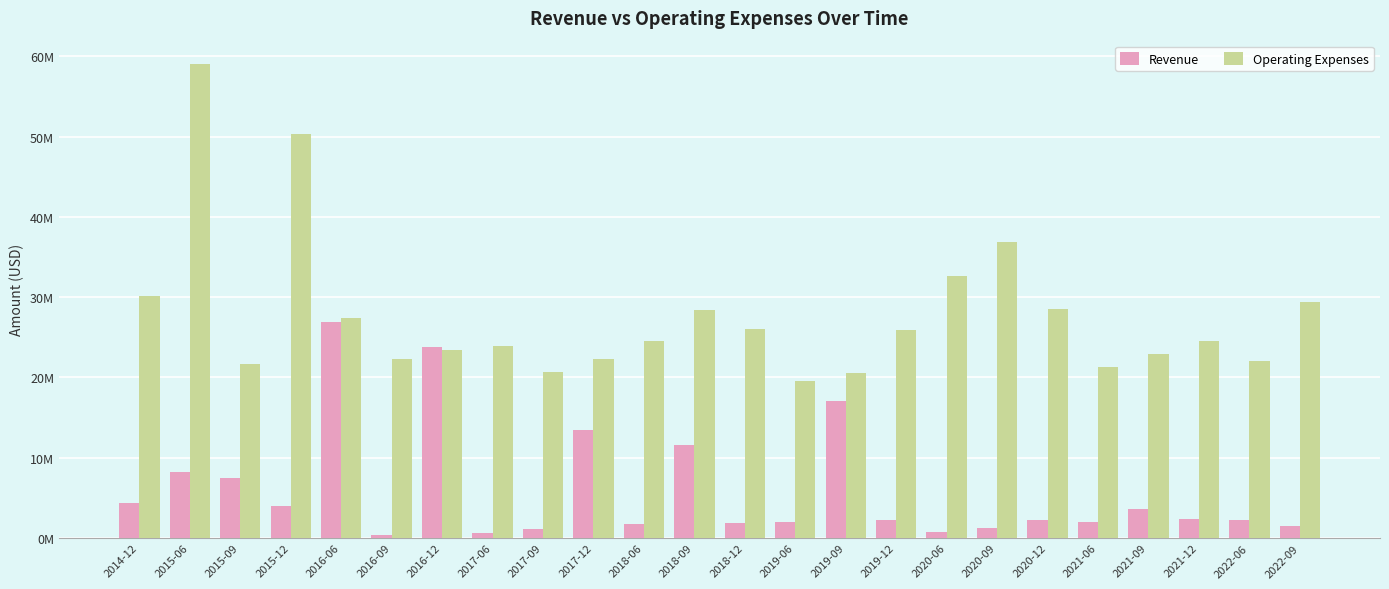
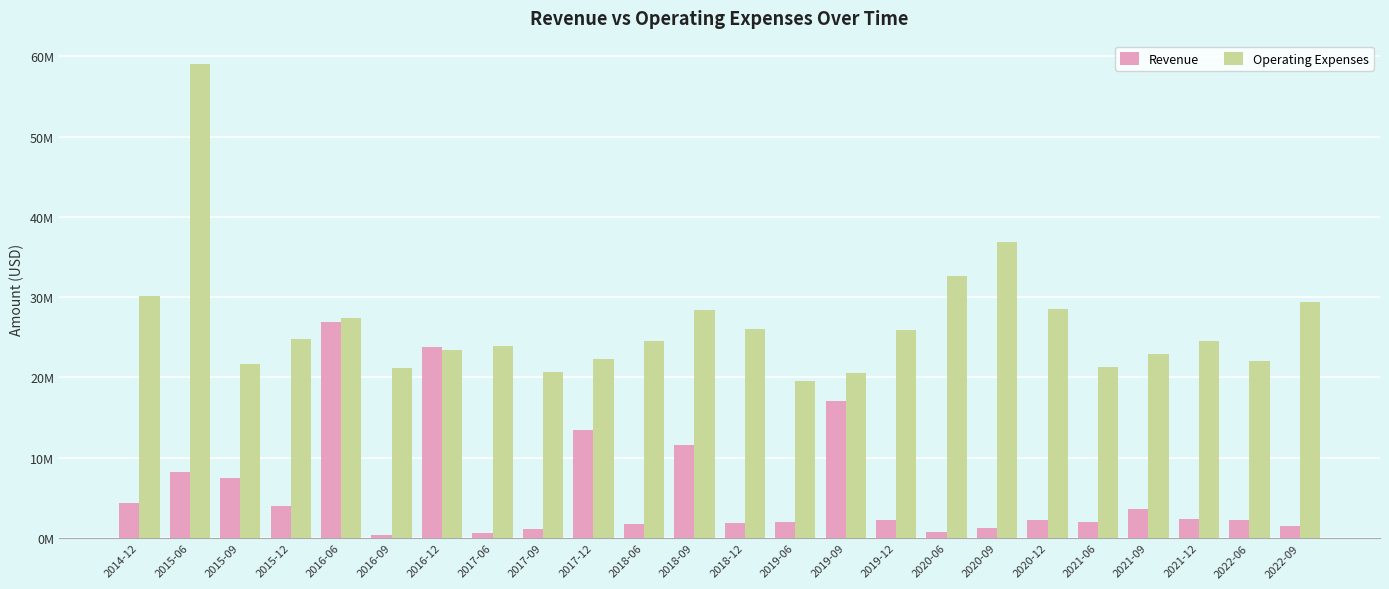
Operating Expenses, 2015-12: 50000000 -> 25000000
Operating Expenses, 2016-09: 22000000 -> 21000000
